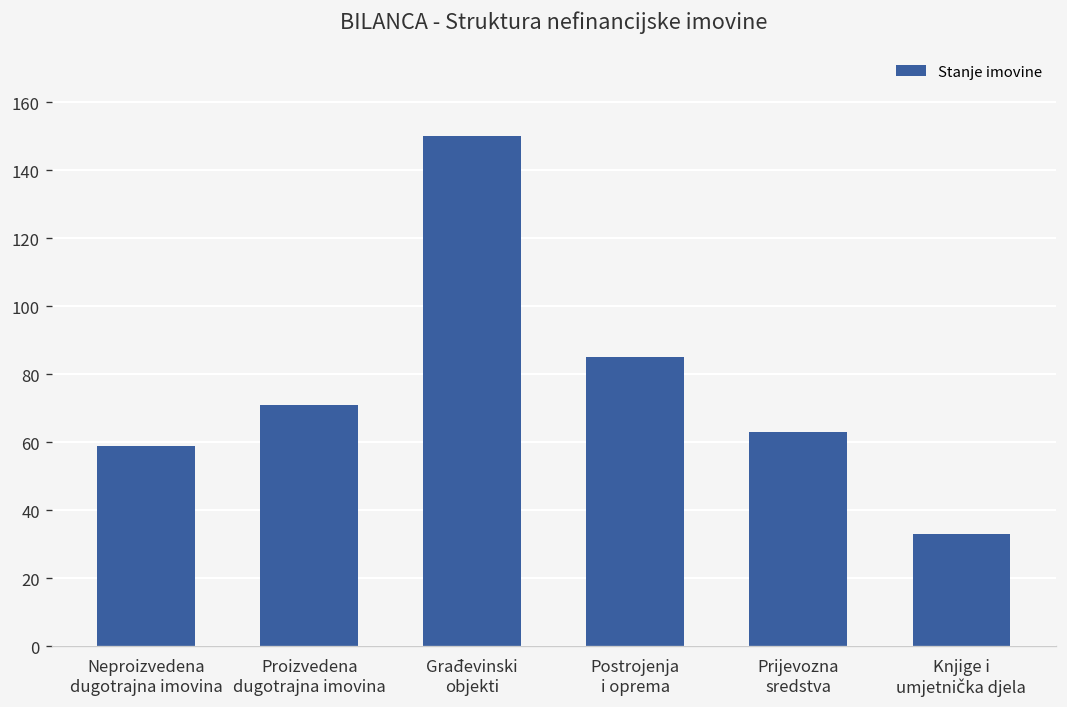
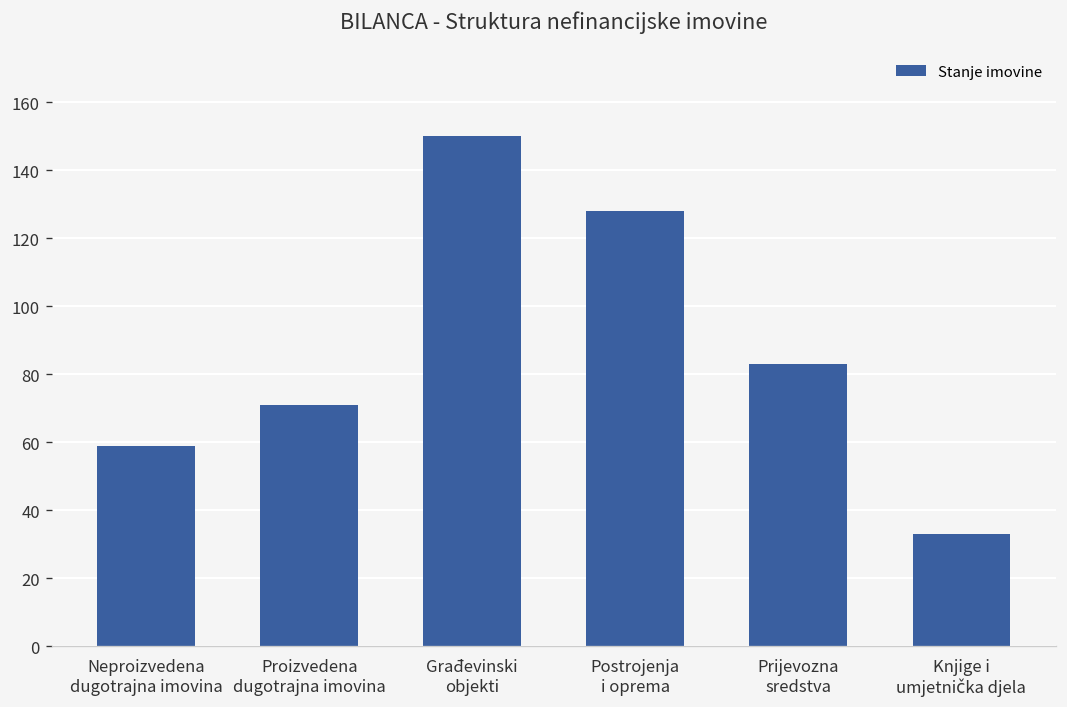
Postrojenja i oprema: 85 -> 128
Prijevozna sredstva: 63 -> 83
